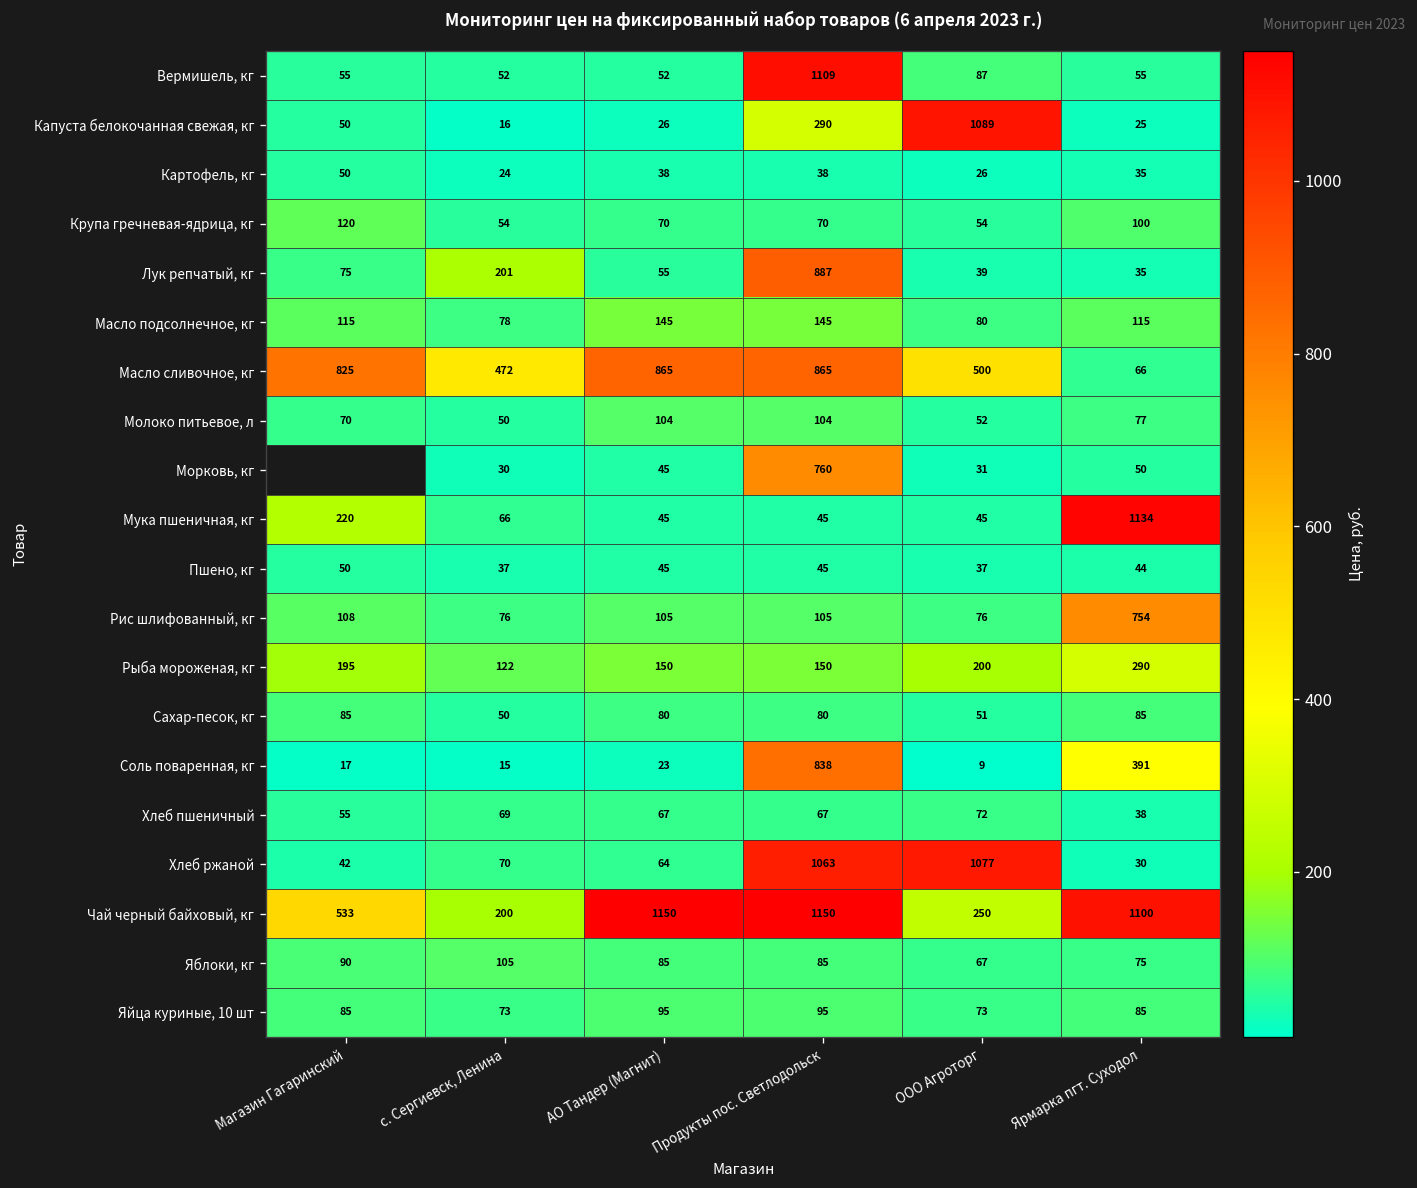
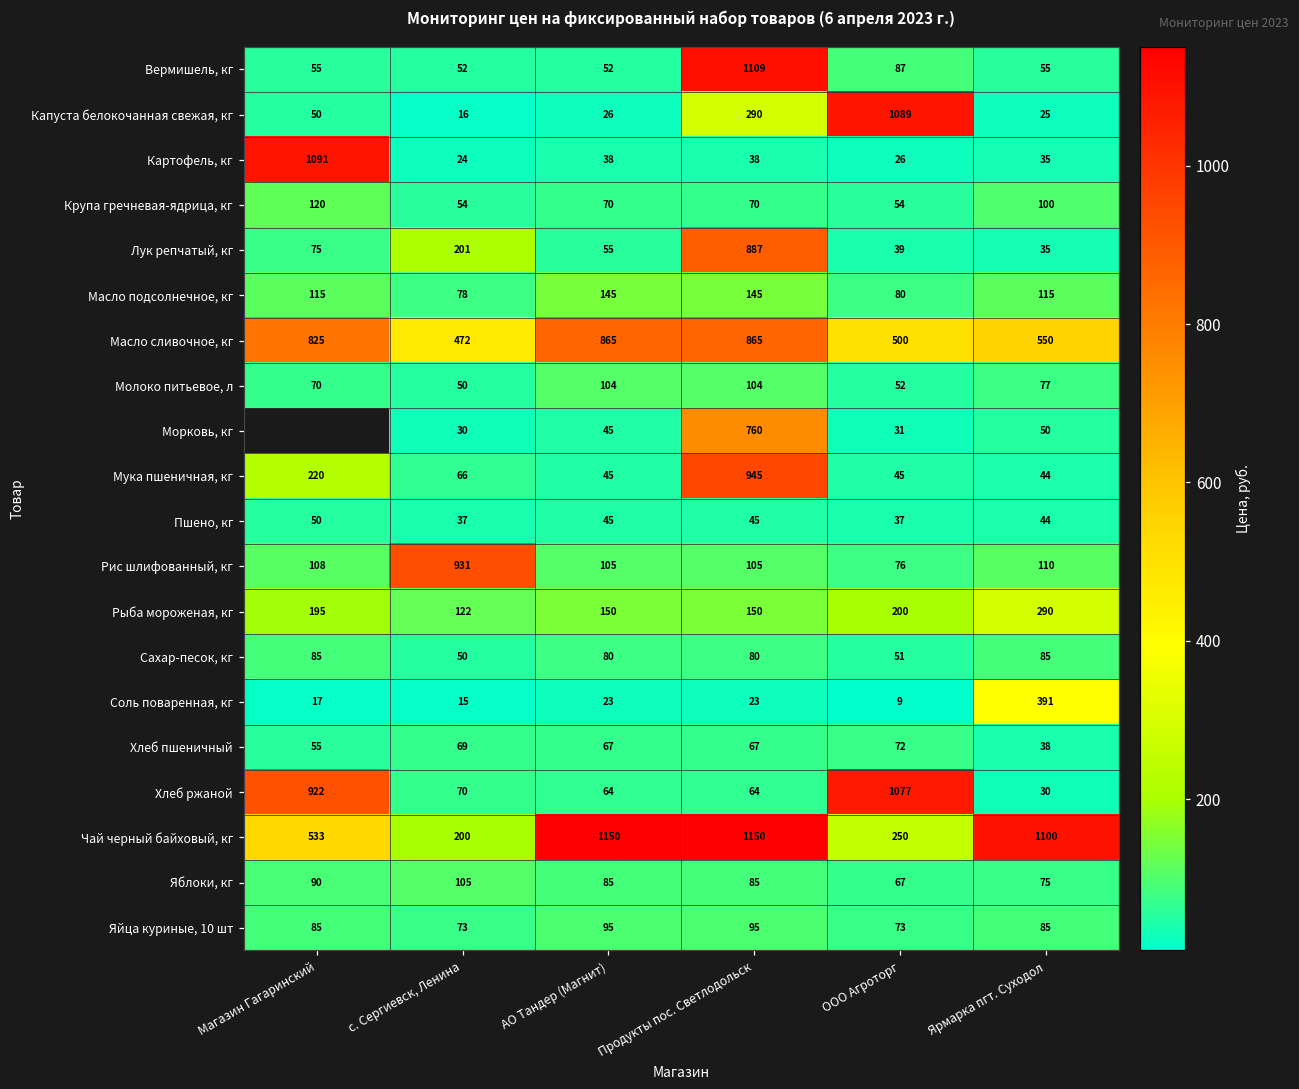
Картофель, кг, Магазин Гагаринский: 50 -> 1091
Масло сливочное, кг, Ярмарка пгт. Суходол: 66 -> 550
Мука пшеничная, кг, Продукты пос. Светлодольск: 45 -> 945
Мука пшеничная, кг, Ярмарка пгт. Суходол: 1134 -> 44
Рис шлифованный, кг, с. Сергиевск, Ленина: 76 -> 931
Рис шлифованный, кг, Ярмарка пгт. Суходол: 754 -> 110
Соль поваренная, кг, Продукты пос. Светлодольск: 838 -> 23
Хлеб ржаной, Магазин Гагаринский: 42 -> 922
Хлеб ржаной, Продукты пос. Светлодольск: 1063 -> 64
